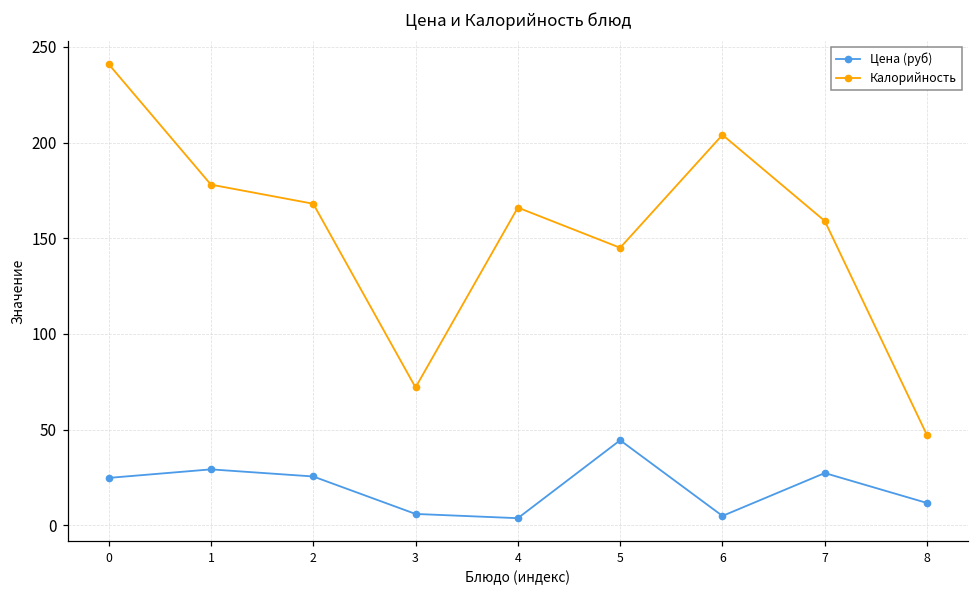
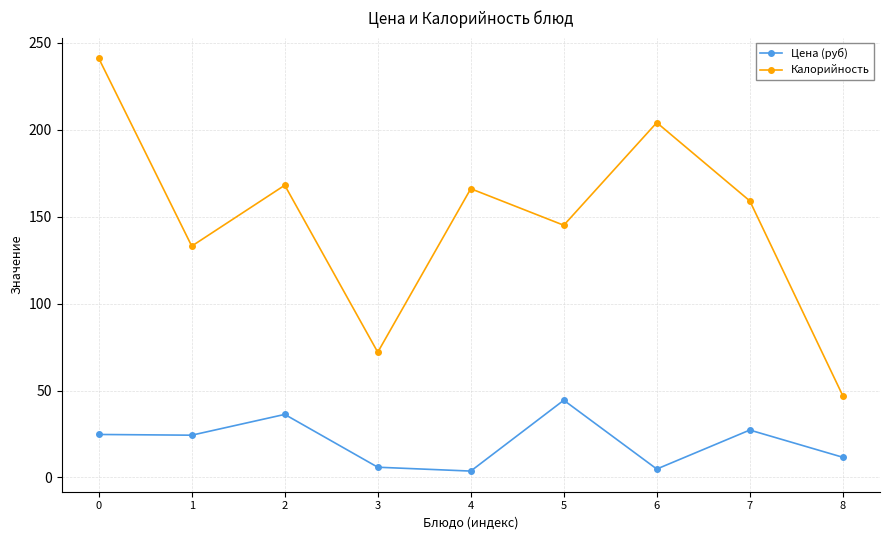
Цена (руб), 1: 29 -> 24
Калорийность, 1: 178 -> 133
Цена (руб), 2: 25 -> 36
